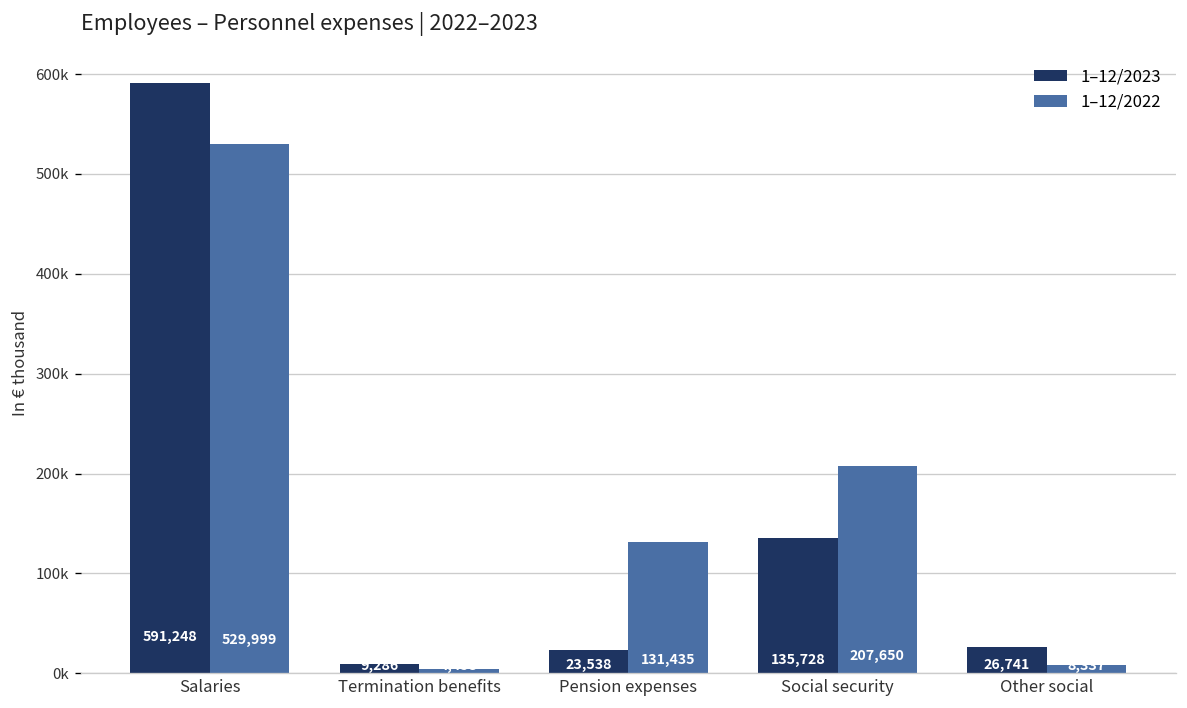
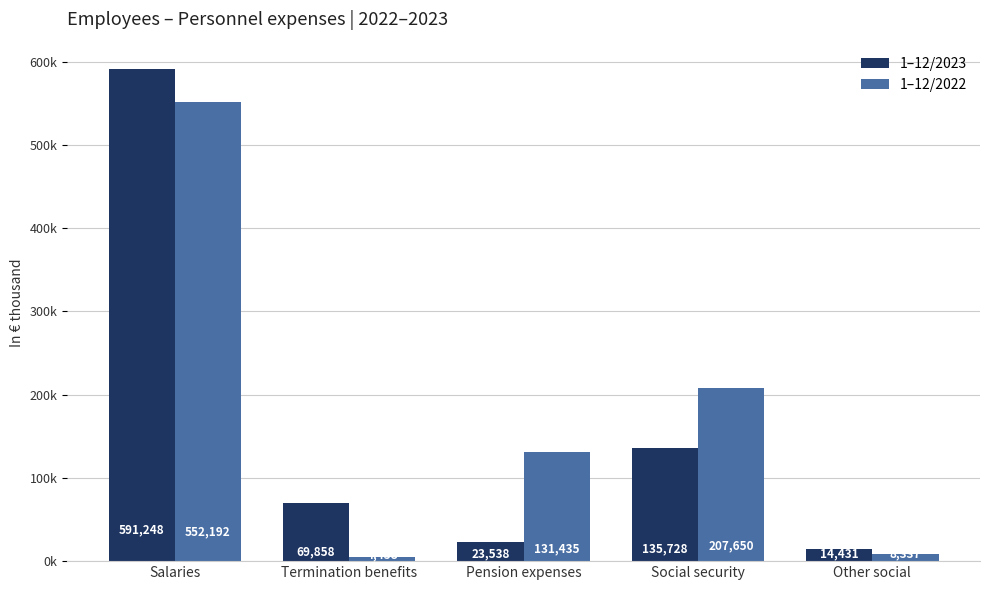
1–12/2022, Salaries: 529,999 -> 552,192
1–12/2023, Termination benefits: 9,286 -> 69,858
1–12/2023, Other social: 26,741 -> 14,431
